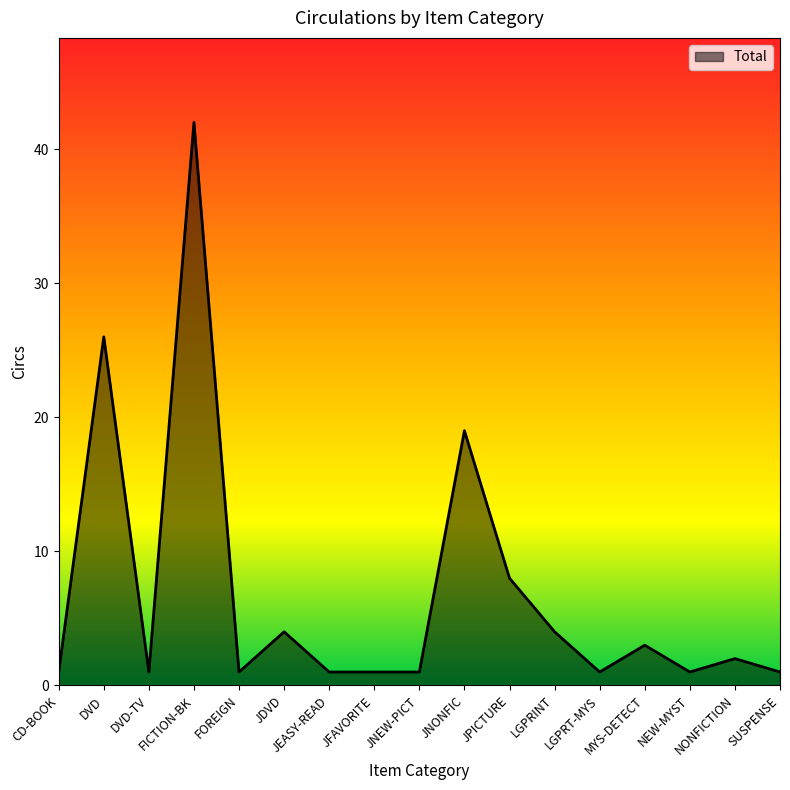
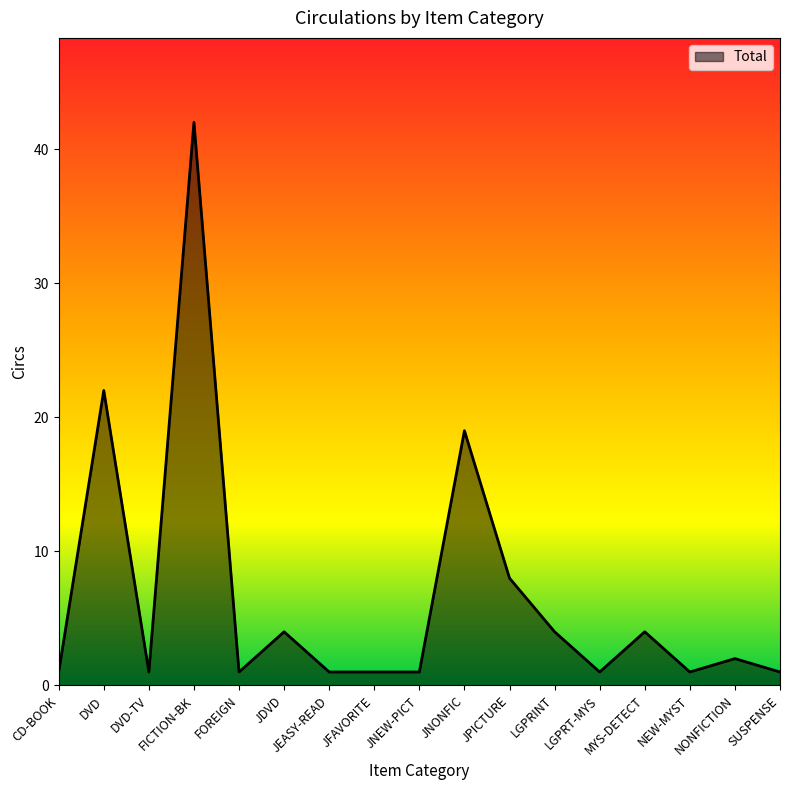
DVD: 26 -> 22
MYS-DETECT: 3 -> 4
